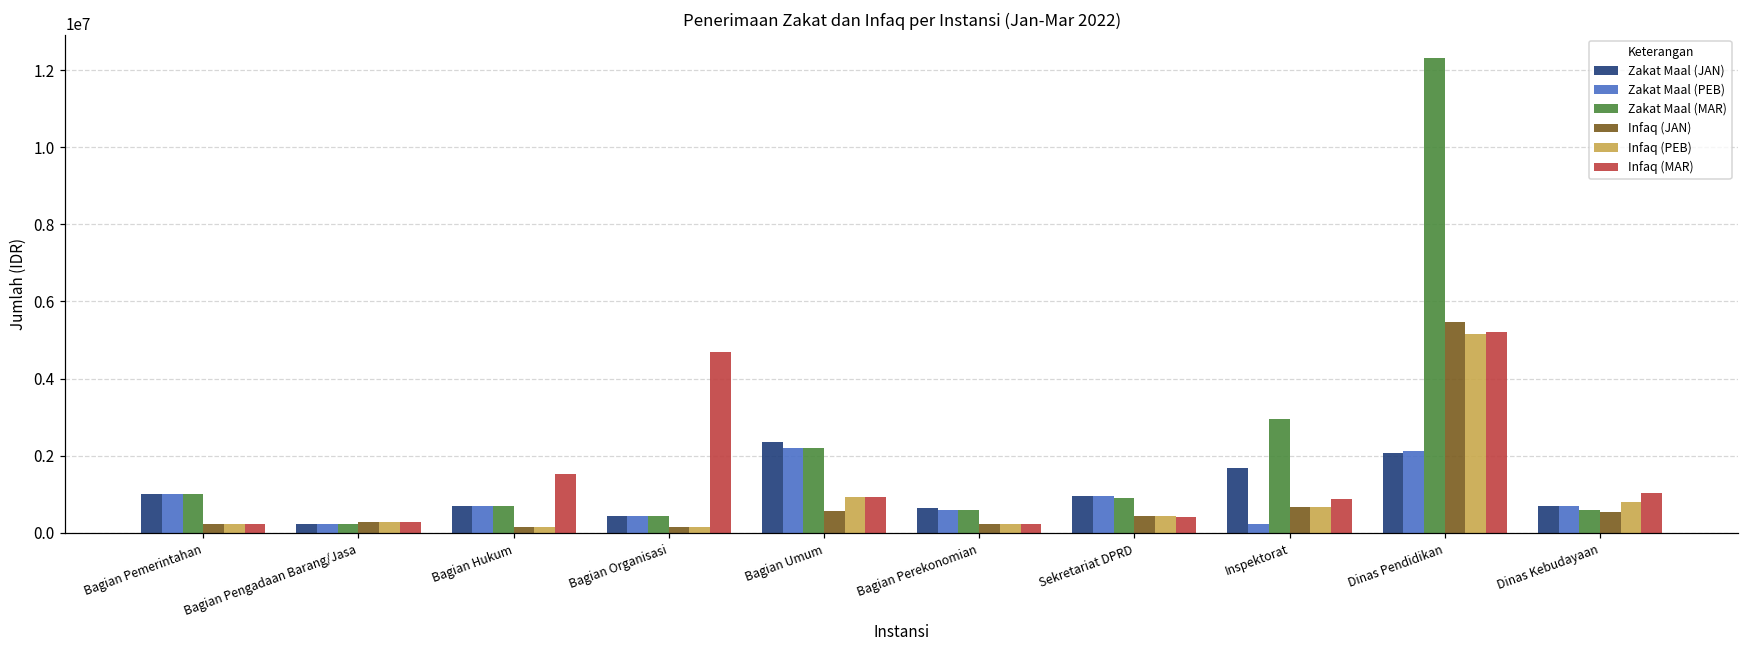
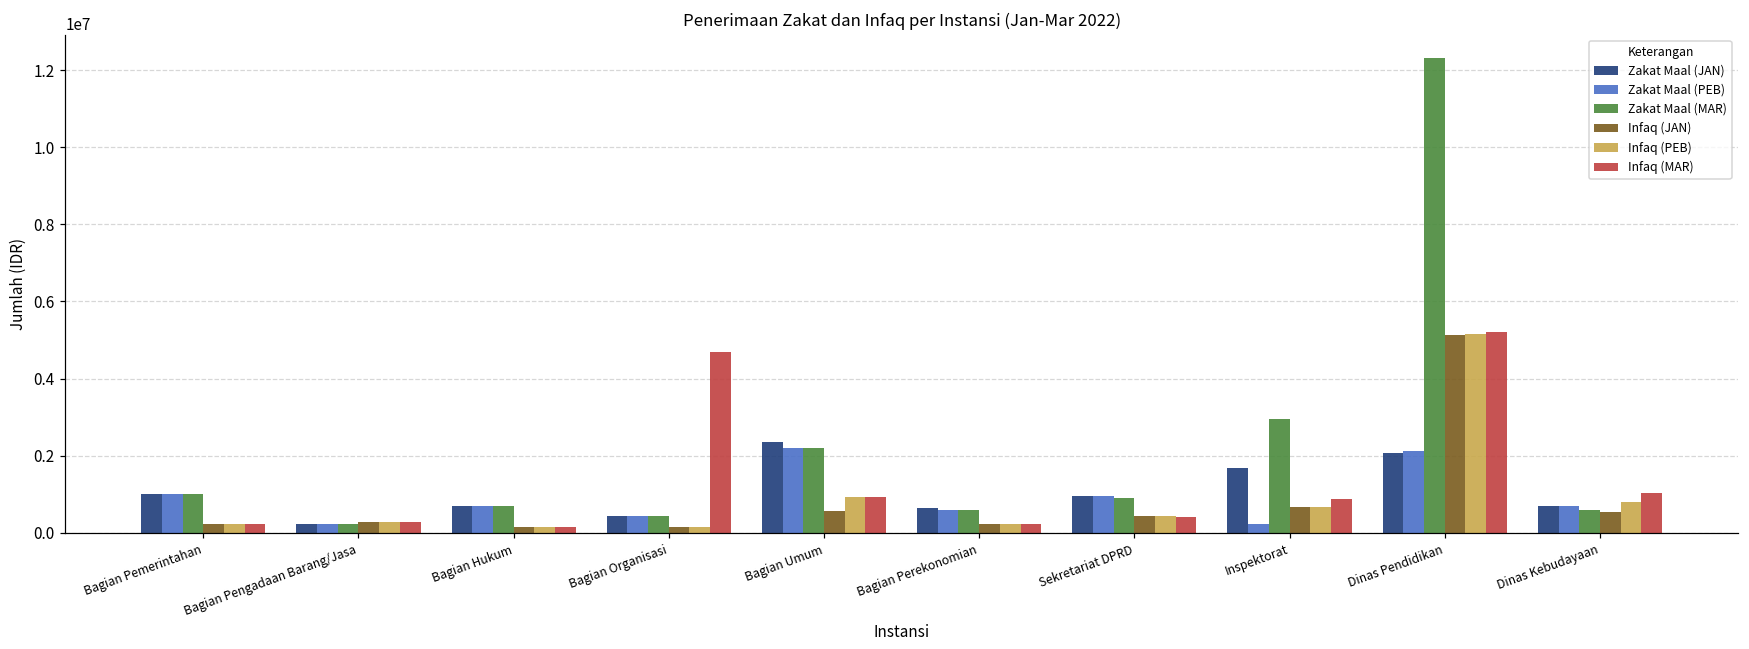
Infaq (MAR), Bagian Hukum: 1500000 -> 200000
Infaq (JAN), Dinas Pendidikan: 5500000 -> 5100000
